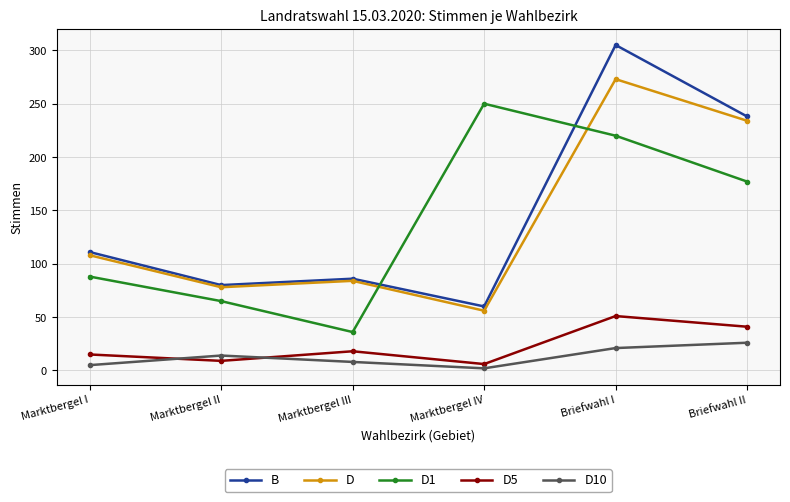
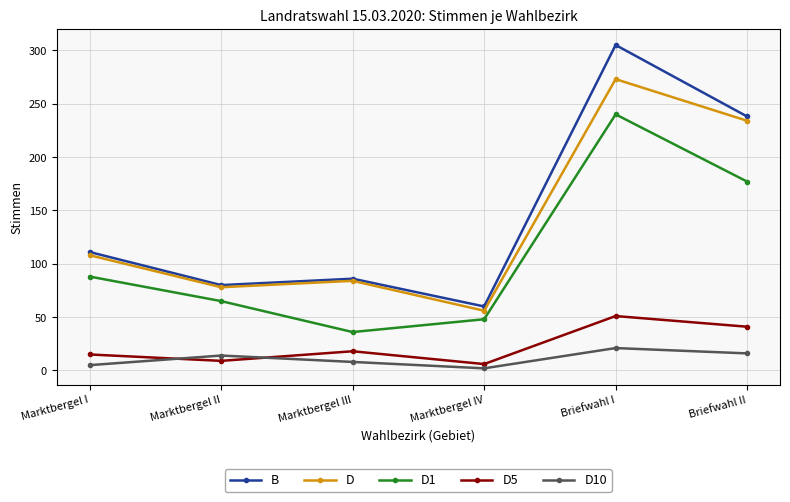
D1, Marktbergel IV: 250 -> 48
D1, Briefwahl I: 220 -> 240
D10, Briefwahl II: 26 -> 16
